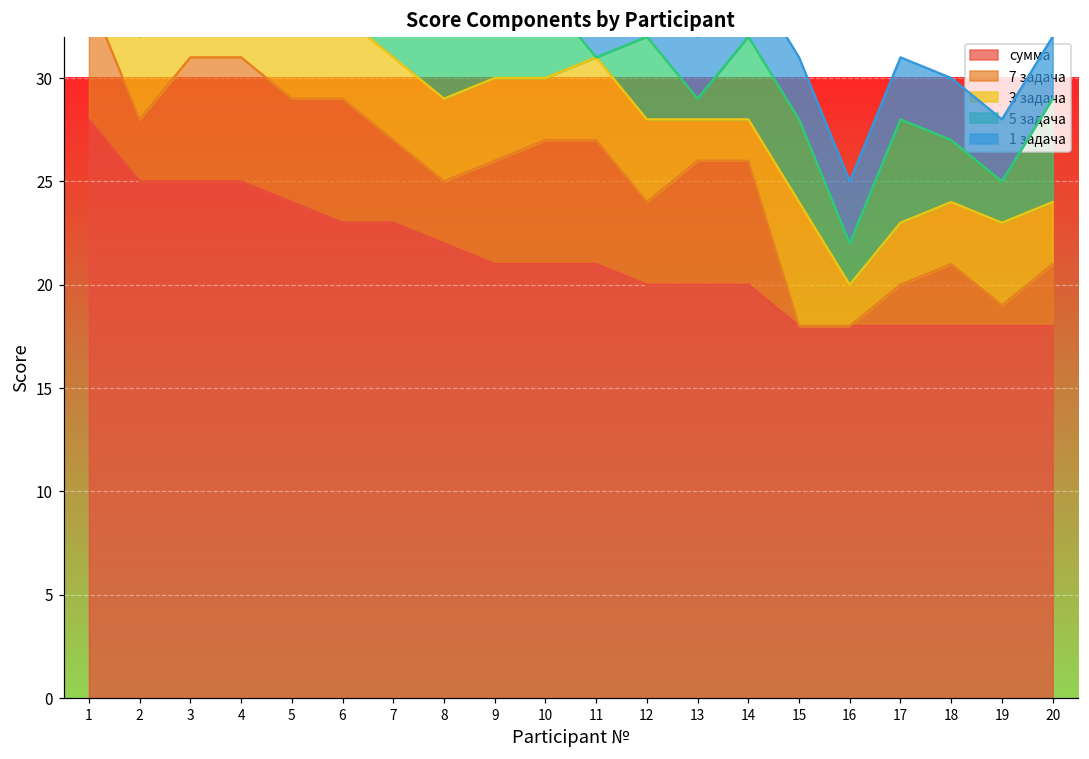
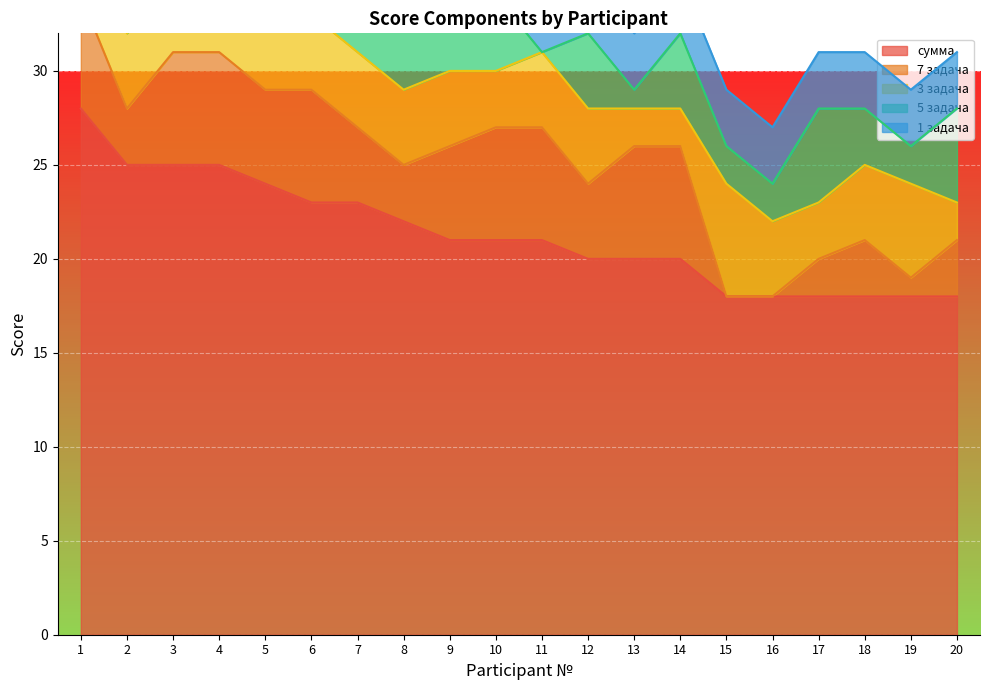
5 задача, 15: 4 -> 2
3 задача, 16: 2 -> 4
3 задача, 18: 3 -> 4
3 задача, 19: 4 -> 5
3 задача, 20: 3 -> 2
